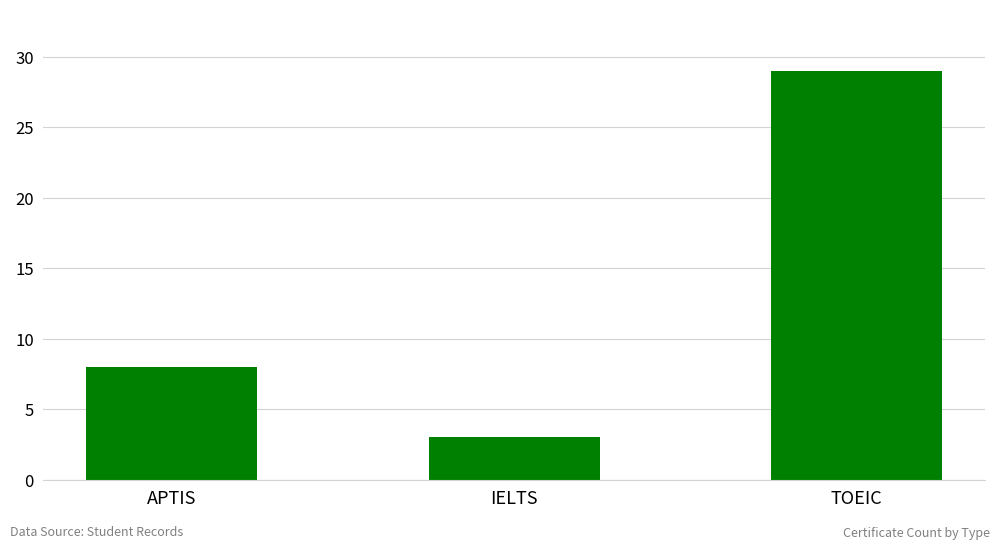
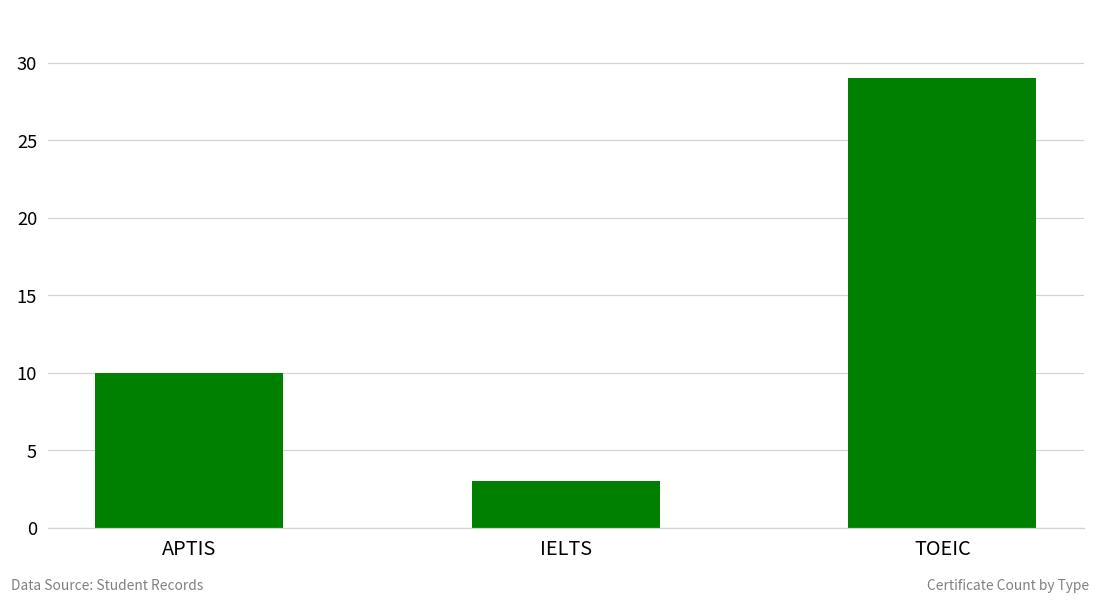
APTIS: 8 -> 10
